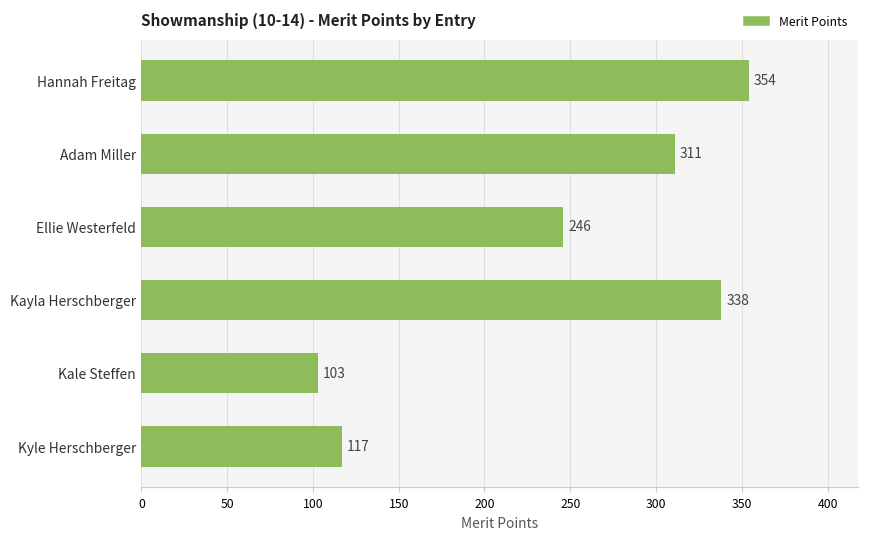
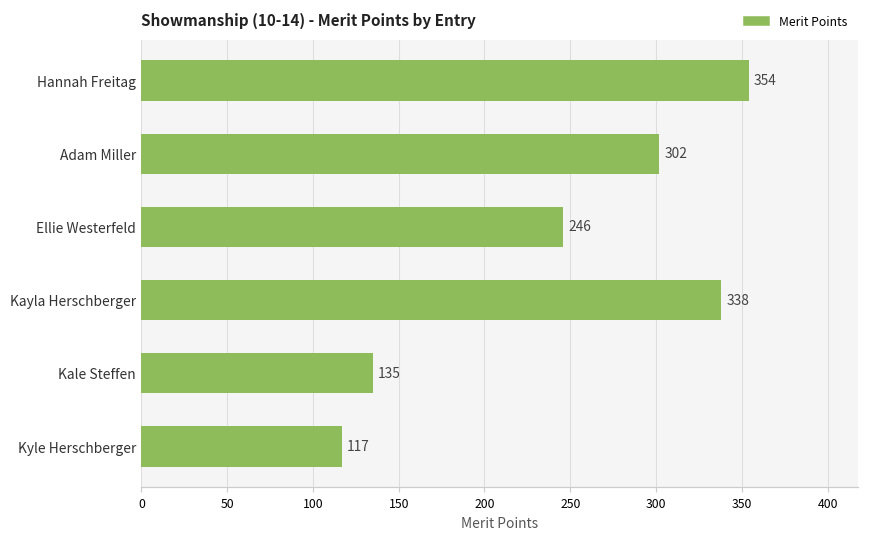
Adam Miller: 311 -> 302
Kale Steffen: 103 -> 135
